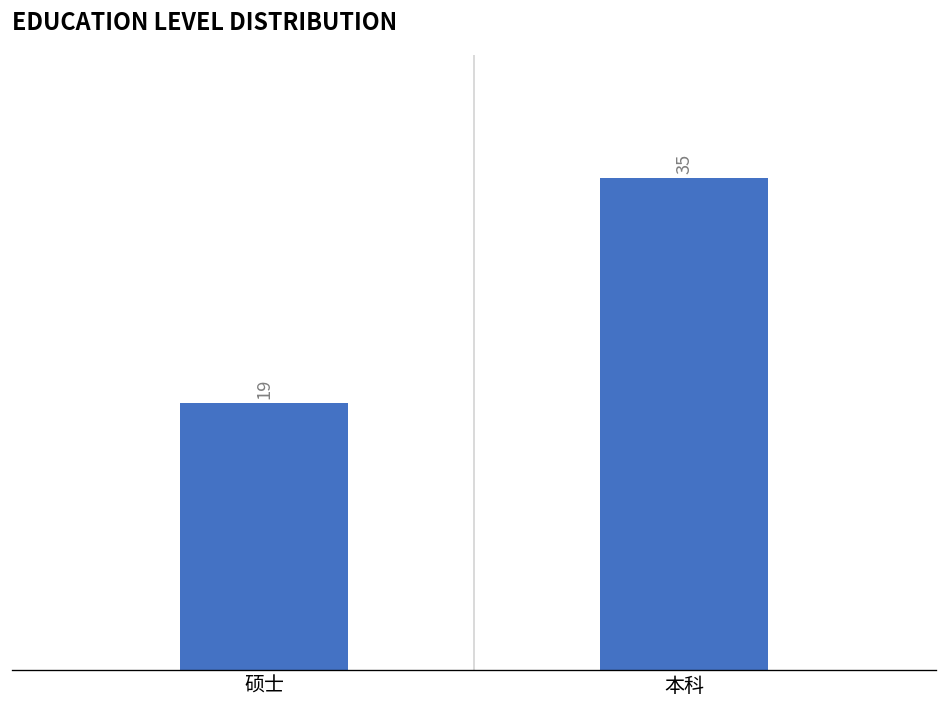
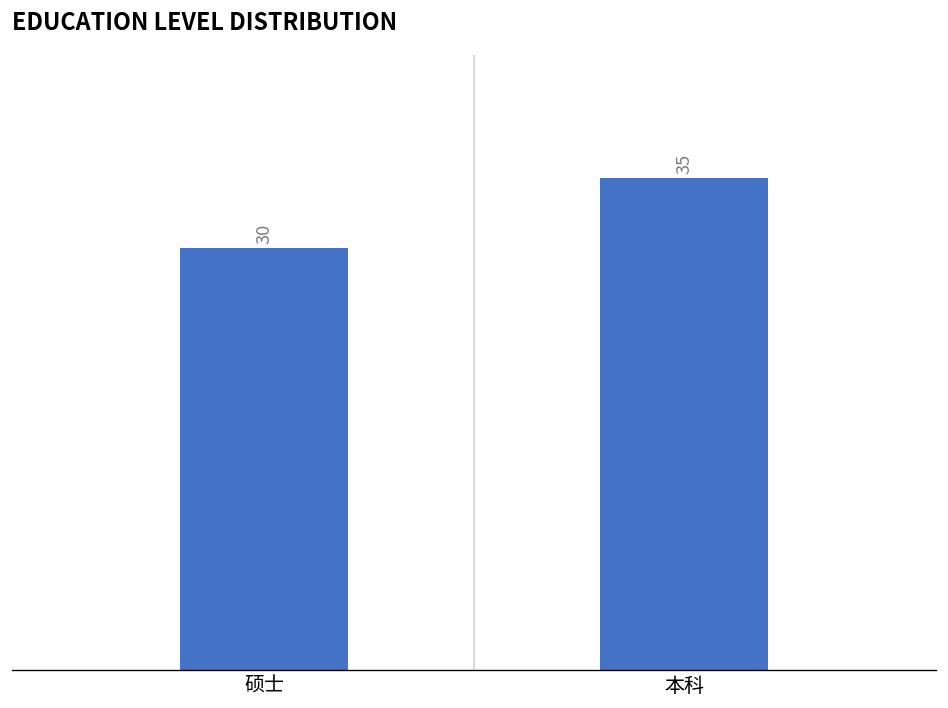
硕士: 19 -> 30
